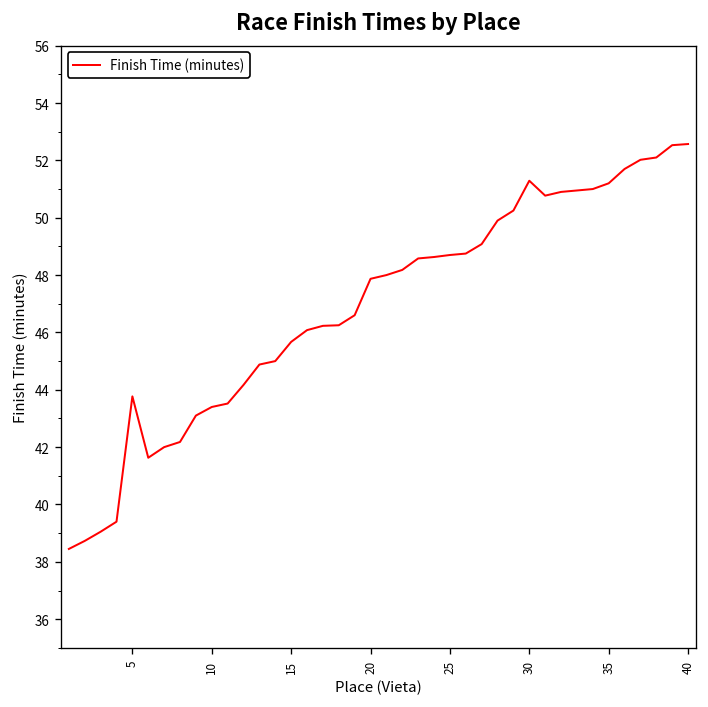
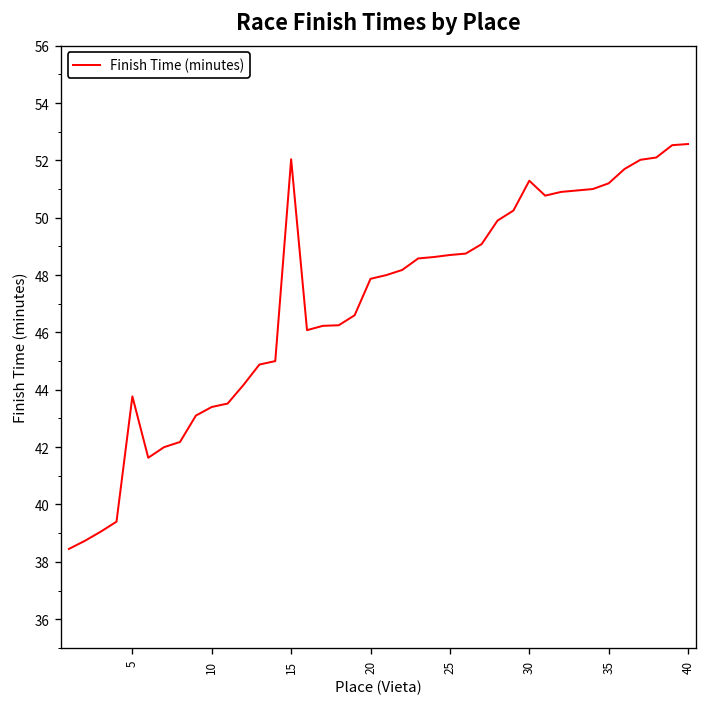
15: 45.7 -> 52.0
